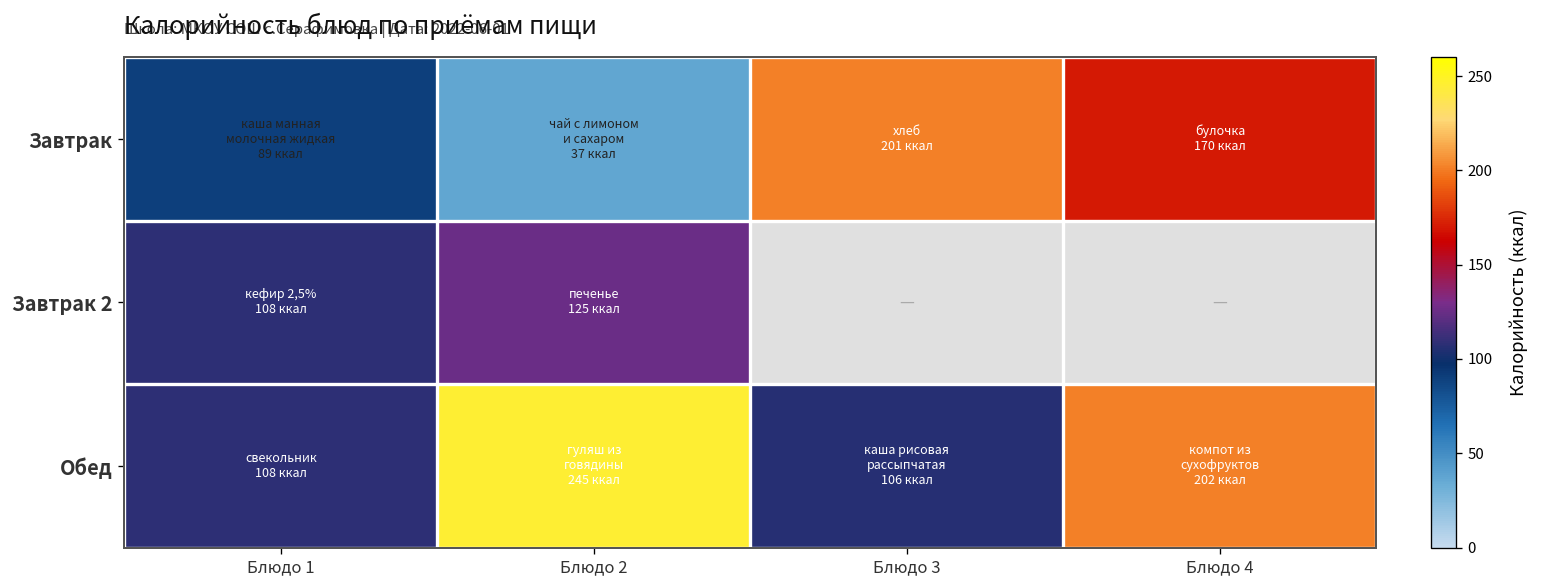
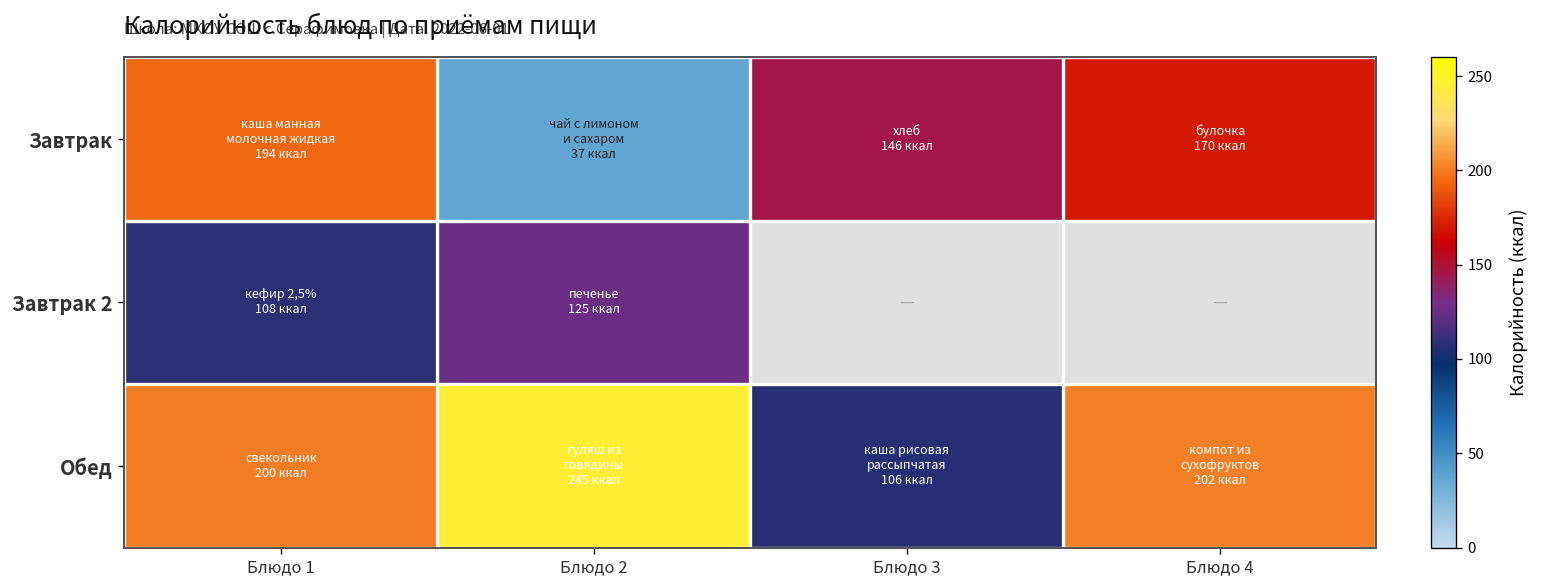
Завтрак, Блюдо 1: 89 -> 194
Завтрак, Блюдо 3: 201 -> 146
Обед, Блюдо 1: 108 -> 200
